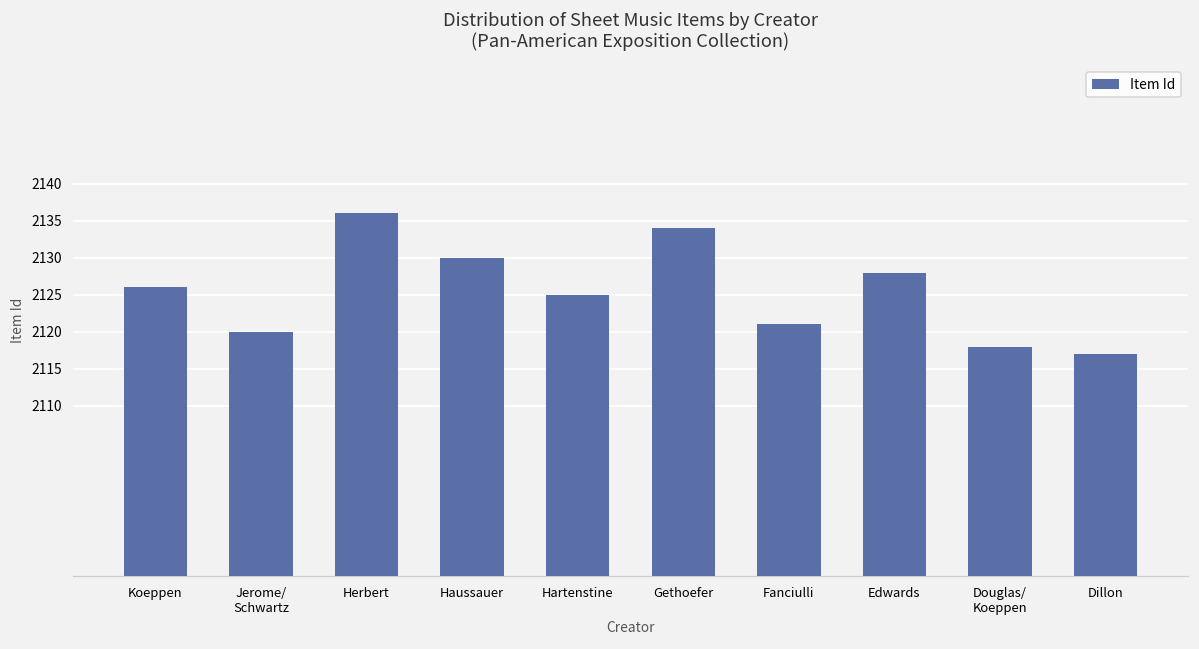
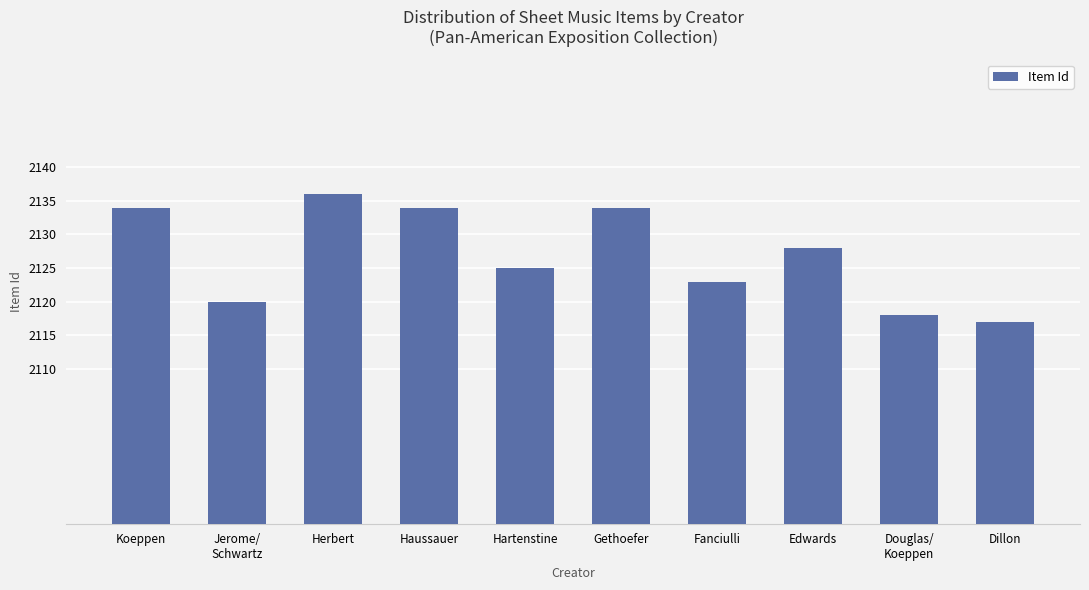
Koeppen: 2126 -> 2134
Haussauer: 2130 -> 2134
Fanciulli: 2121 -> 2123
